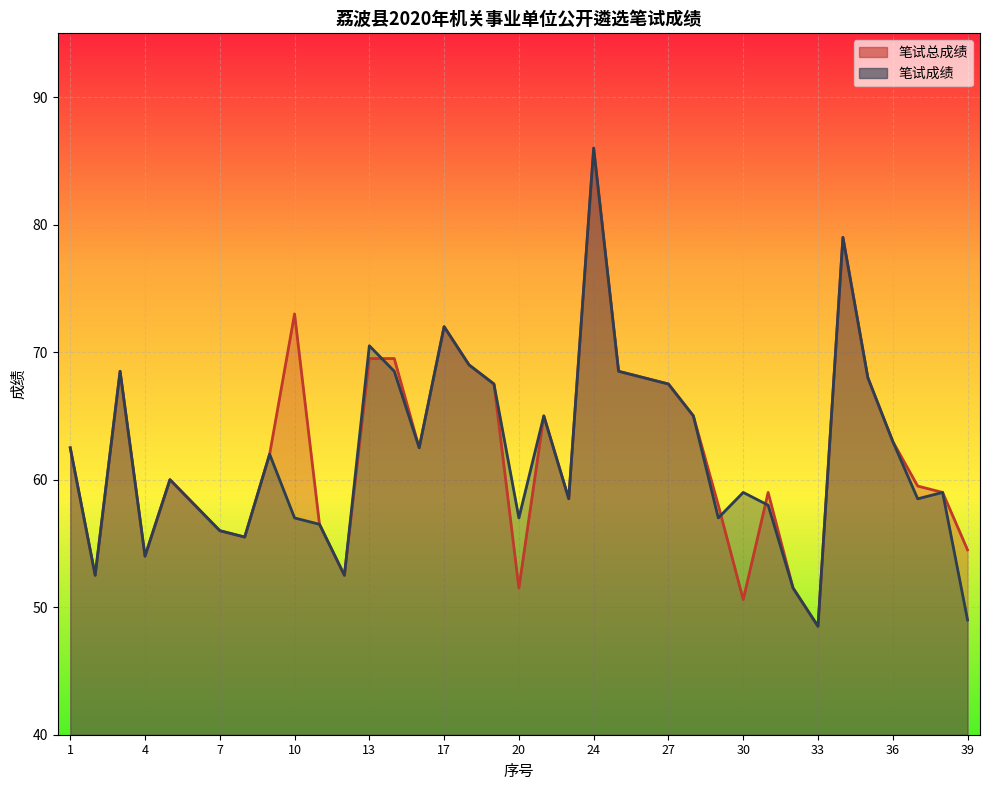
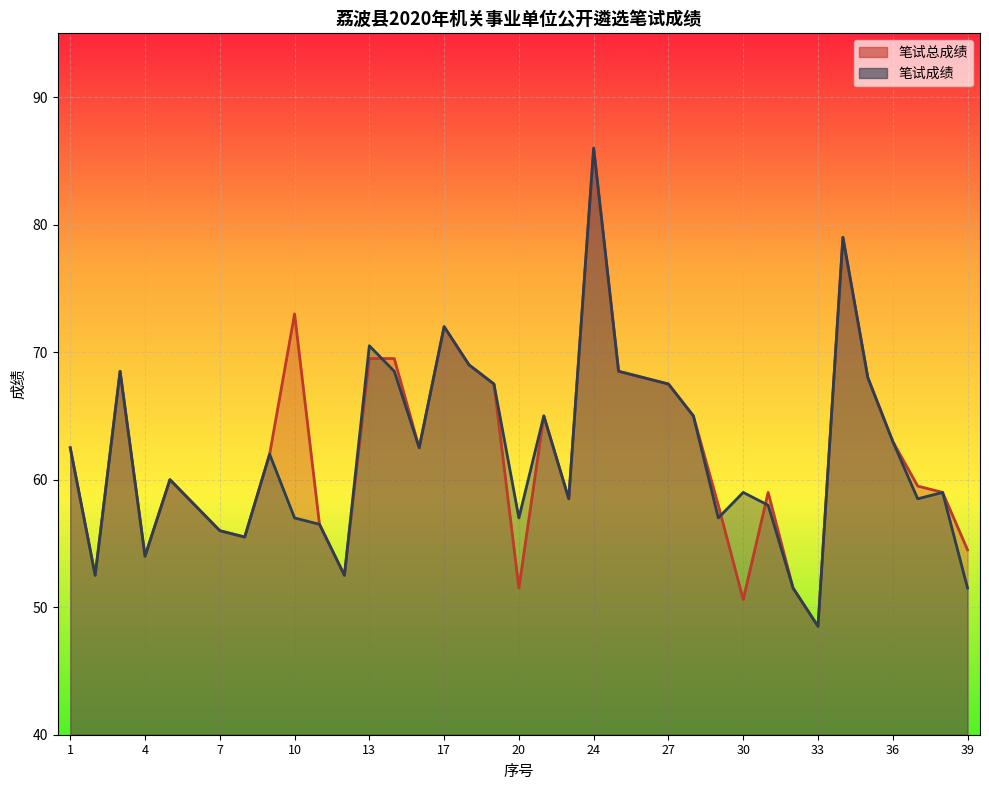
笔试成绩, 39: 49.0 -> 51.5
